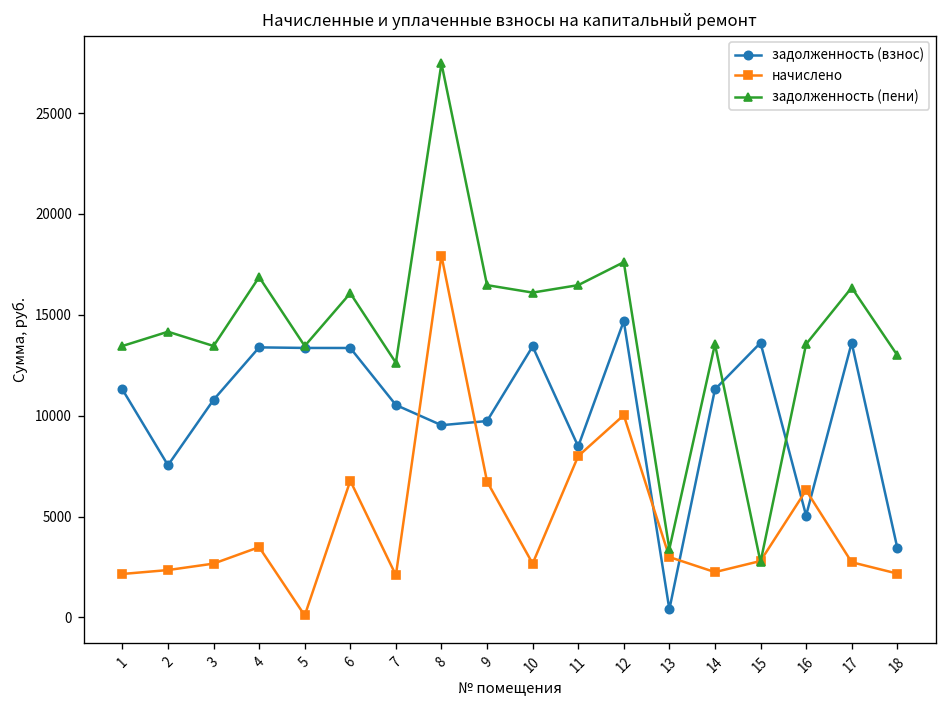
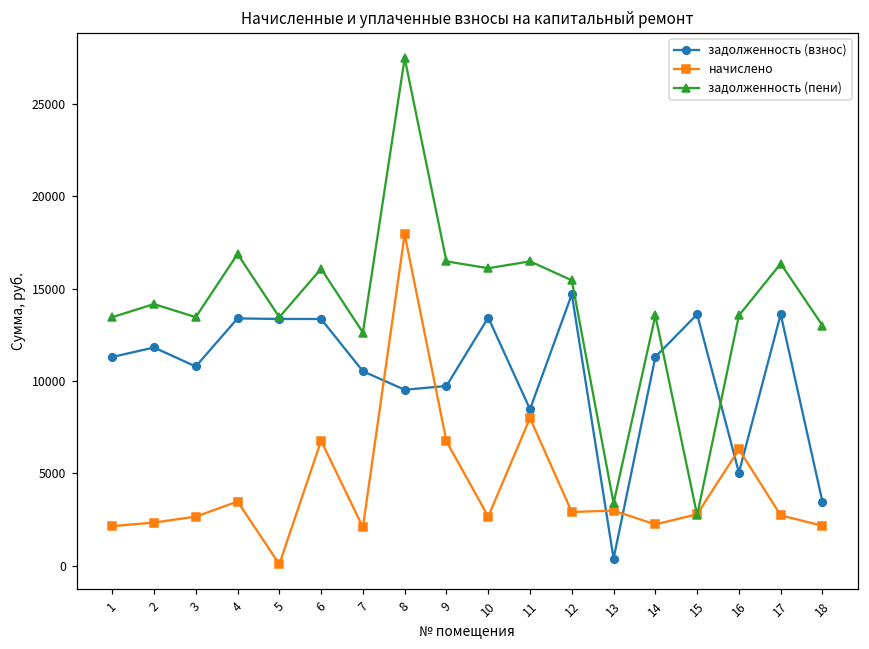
задолженность (взнос), 2: 7500 -> 11800
начислено, 12: 10000 -> 2900
задолженность (пени), 12: 17600 -> 15400
